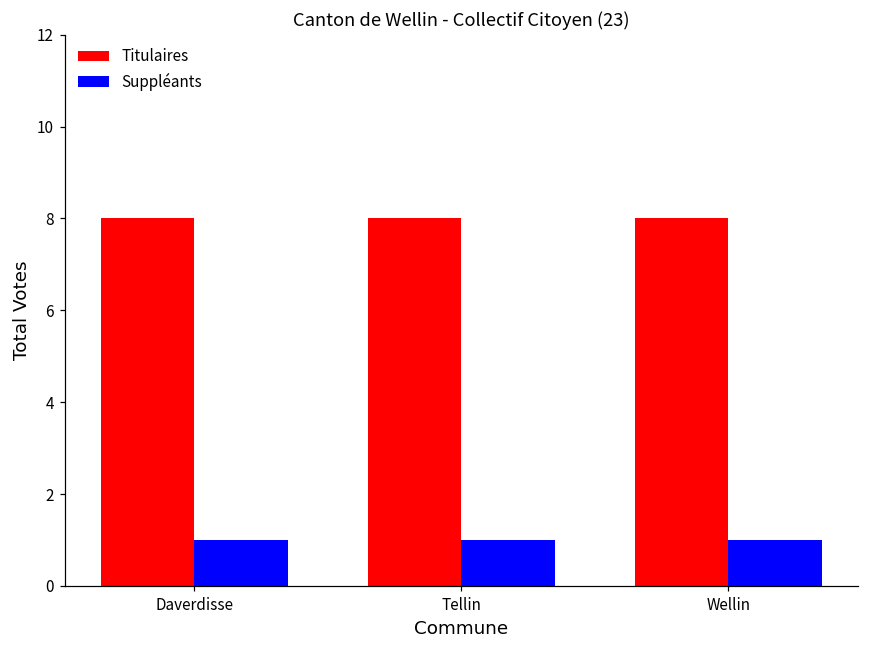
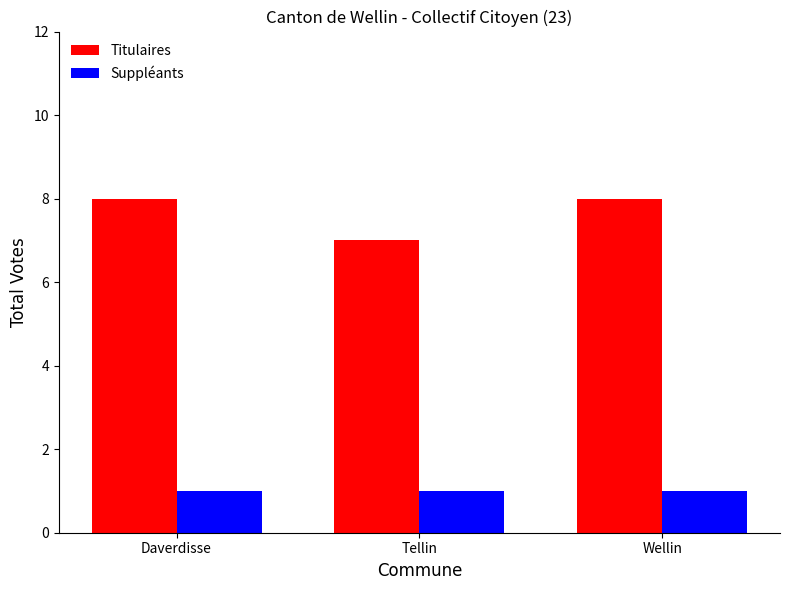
Titulaires, Tellin: 8 -> 7
